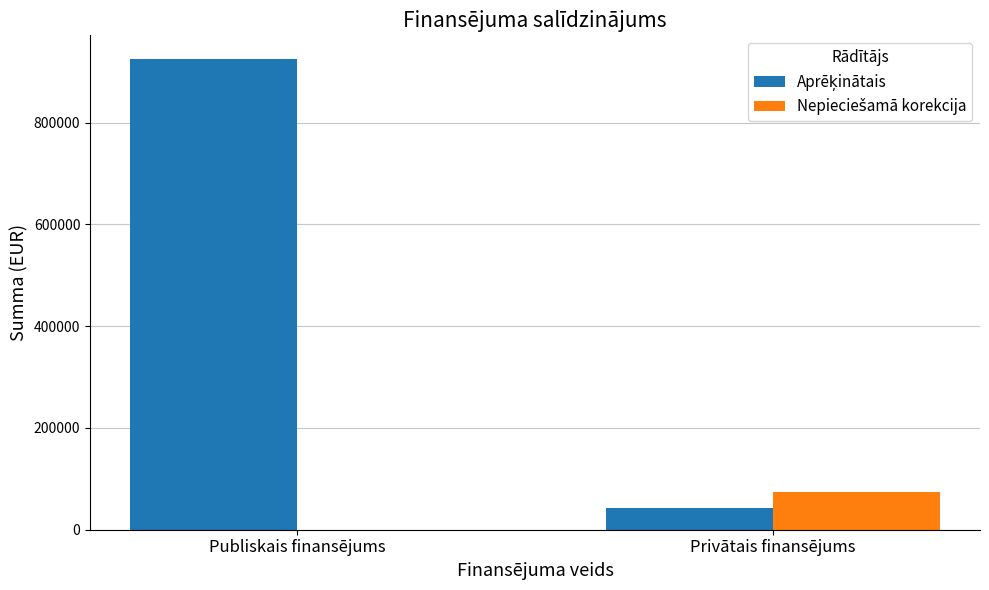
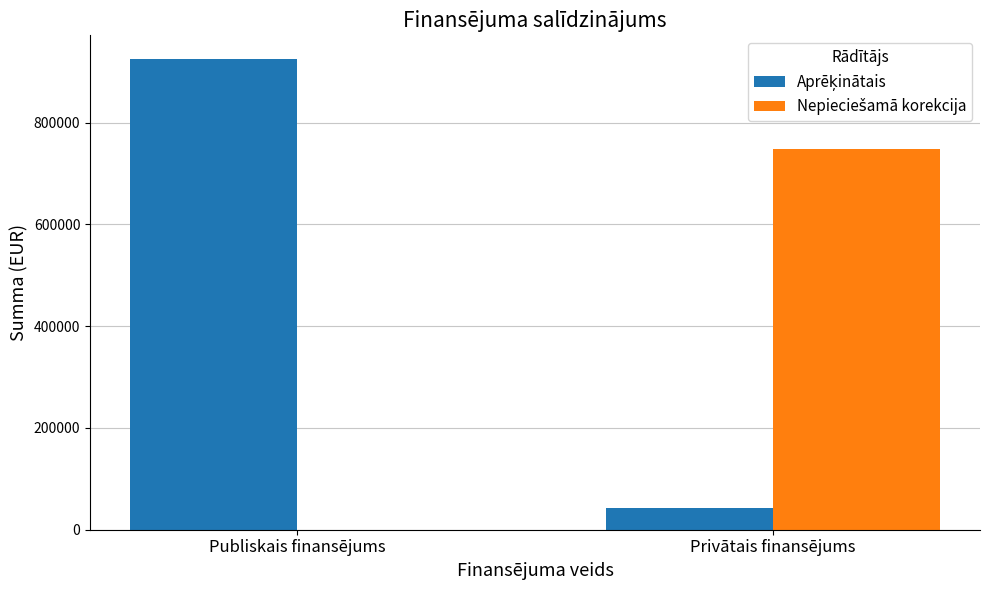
Nepieciešamā korekcija, Privātais finansējums: 70000 -> 750000
